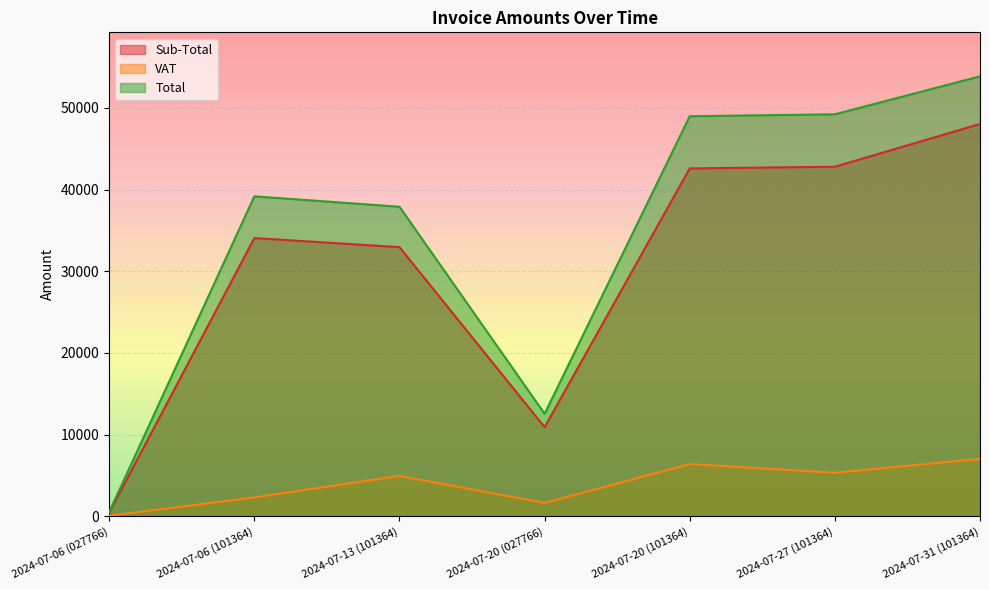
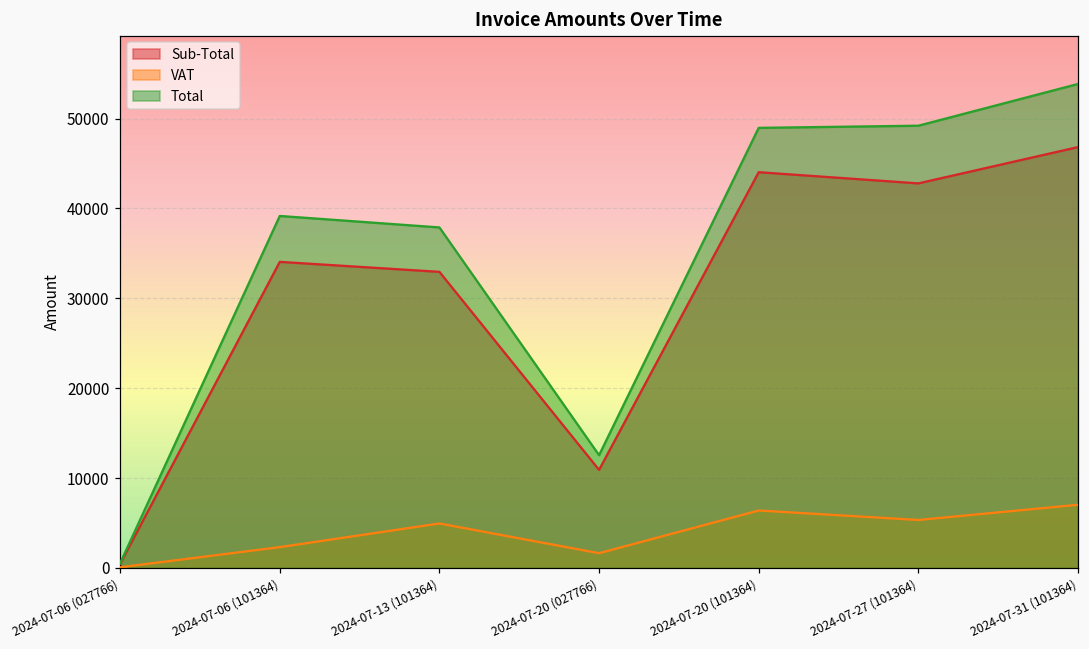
Sub-Total, 2024-07-20 (101364): 43000 -> 44000
Sub-Total, 2024-07-31 (101364): 48000 -> 47000
